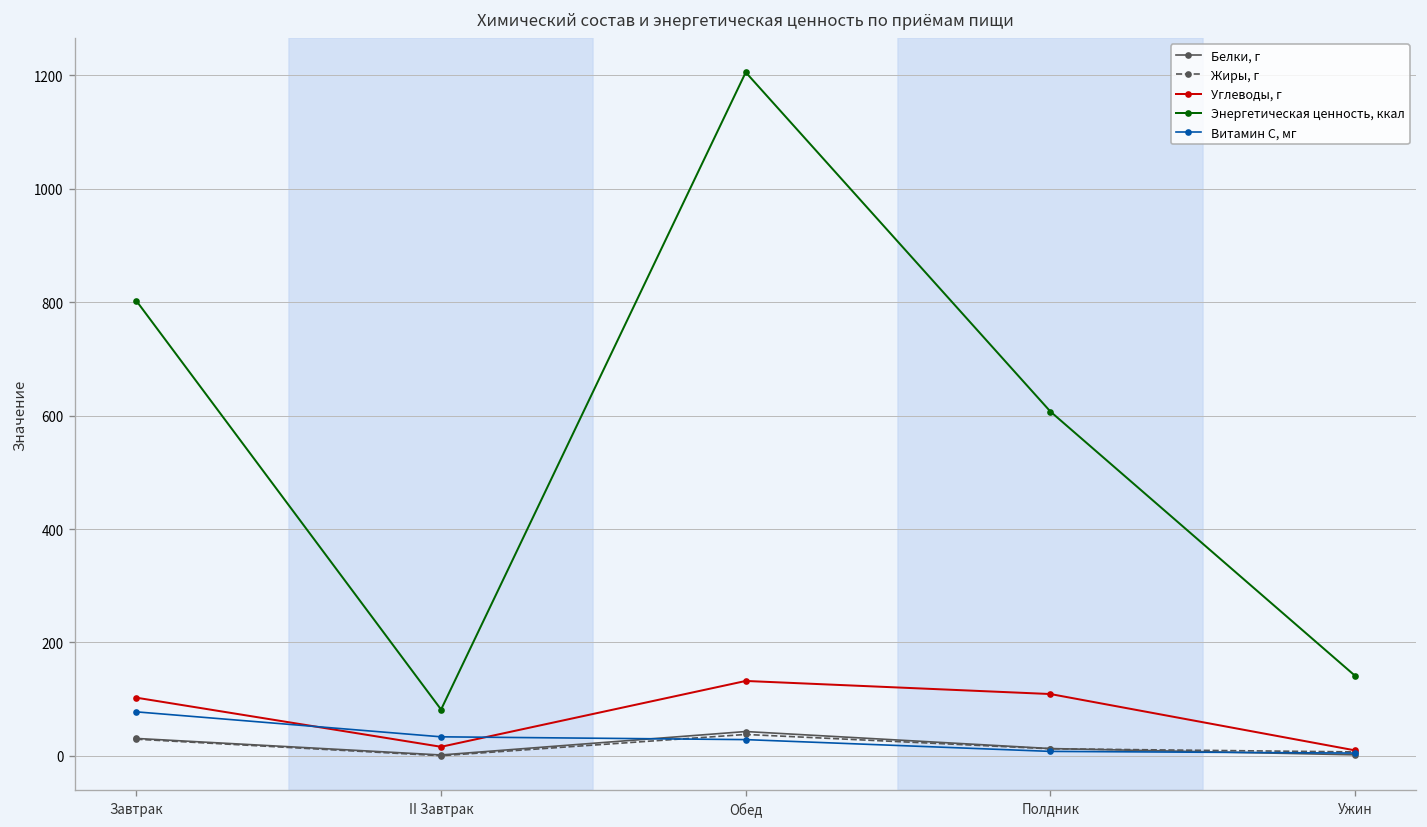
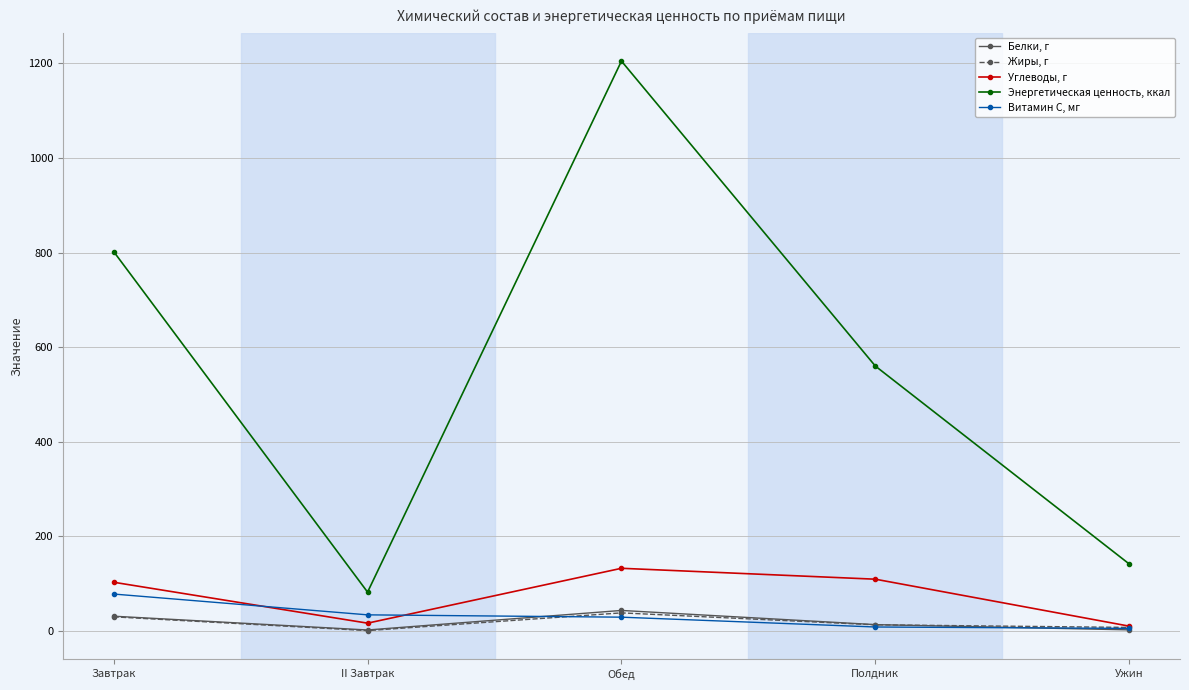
Энергетическая ценность, ккал, Полдник: 610 -> 560
